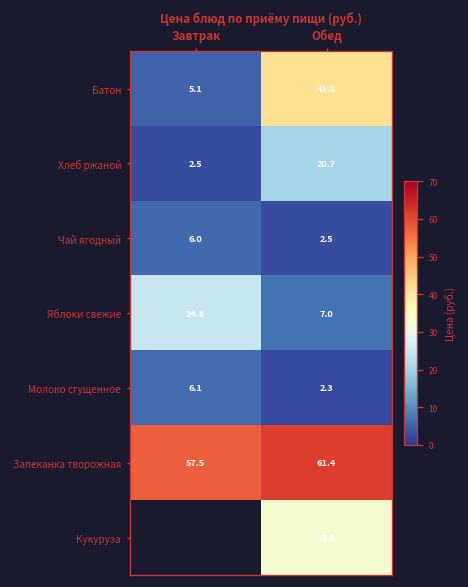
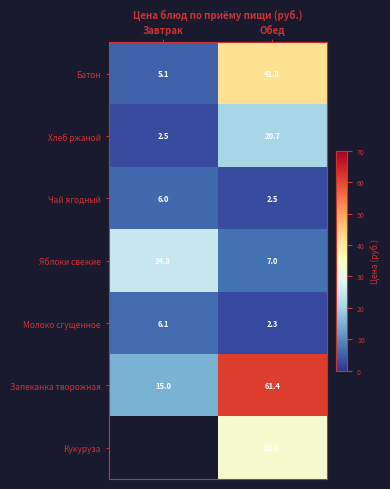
Запеканка творожная, Завтрак: 57.5 -> 15.0
